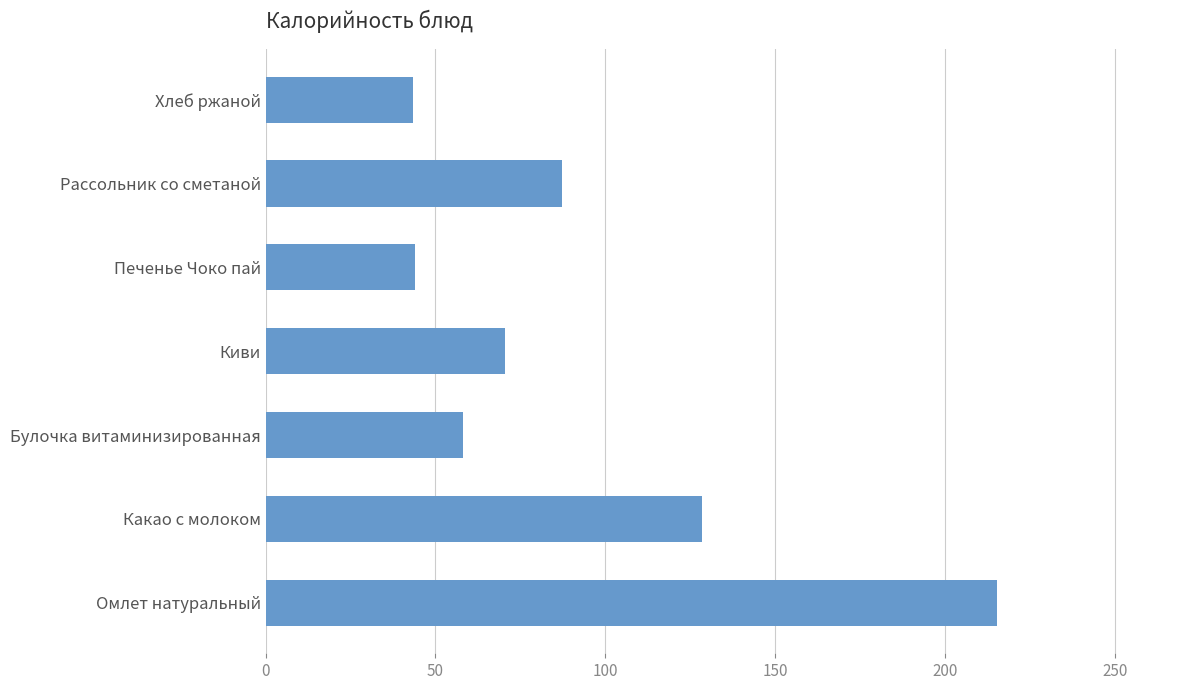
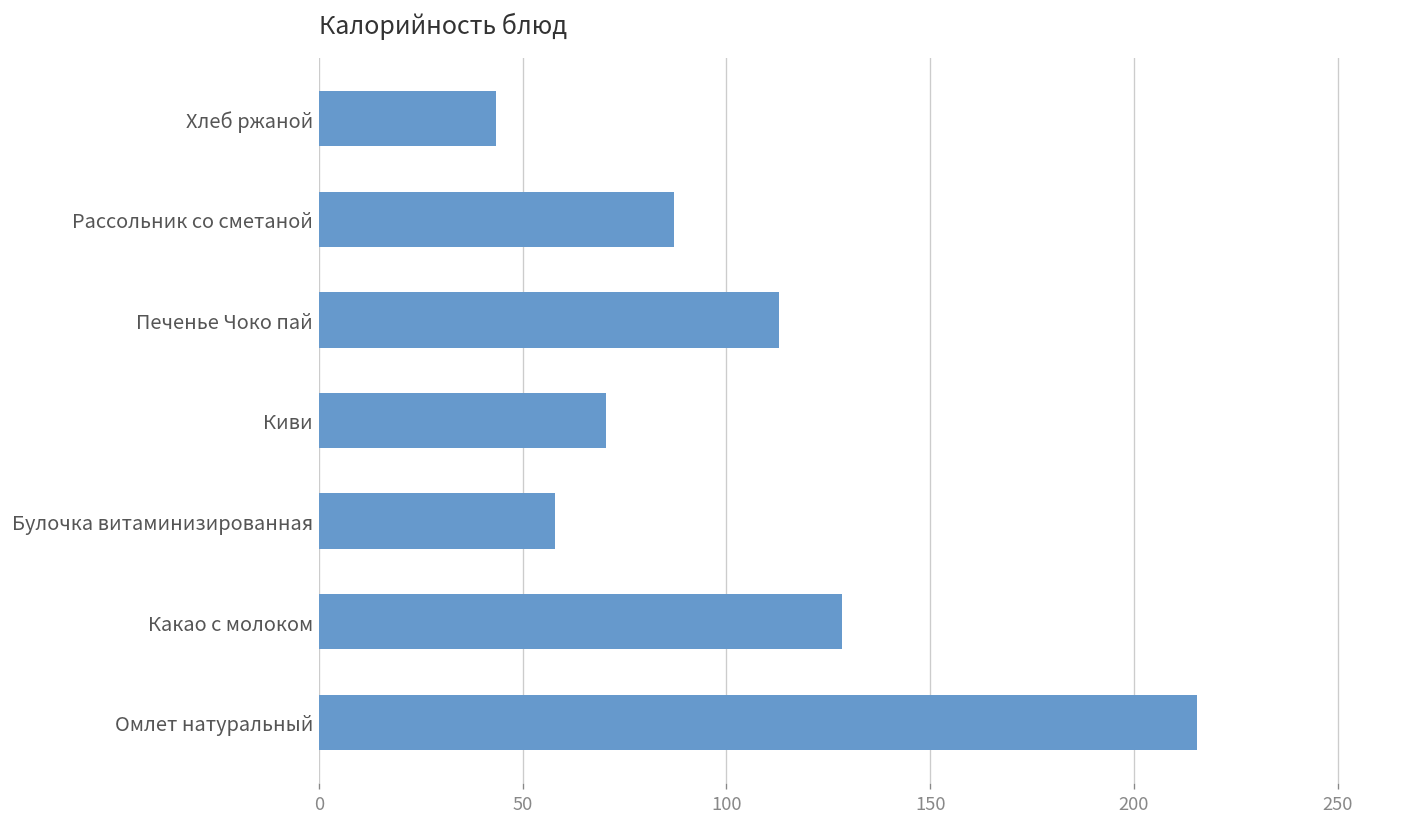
Печенье Чоко пай: 44 -> 113
